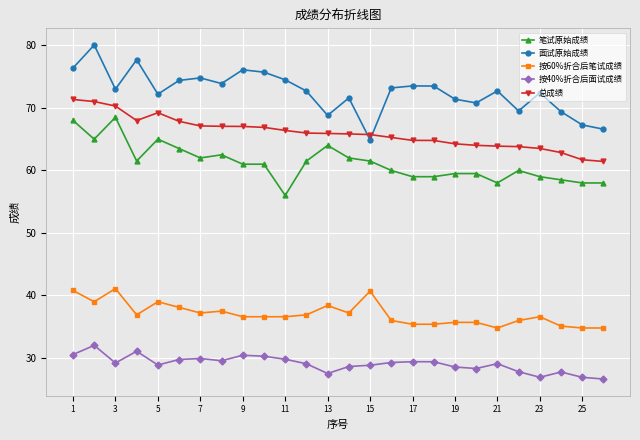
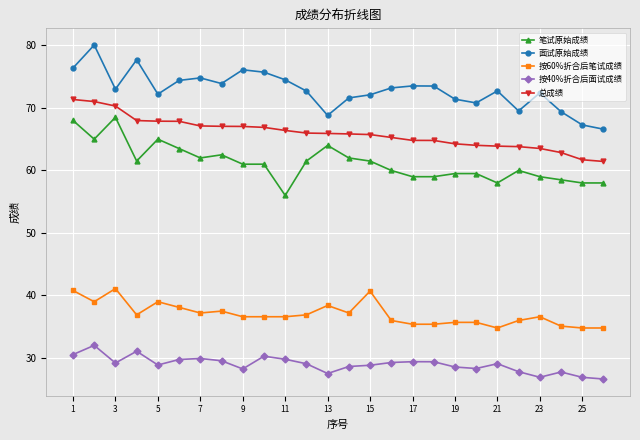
总成绩, 5: 69 -> 68
按40%折合后面试成绩, 9: 30 -> 28
面试原始成绩, 15: 65 -> 72
